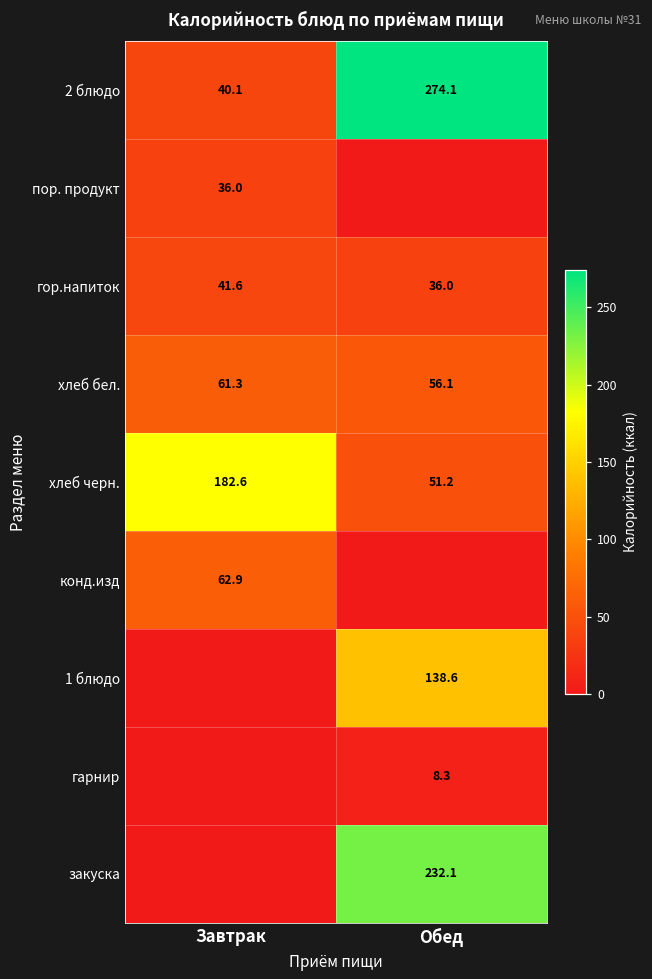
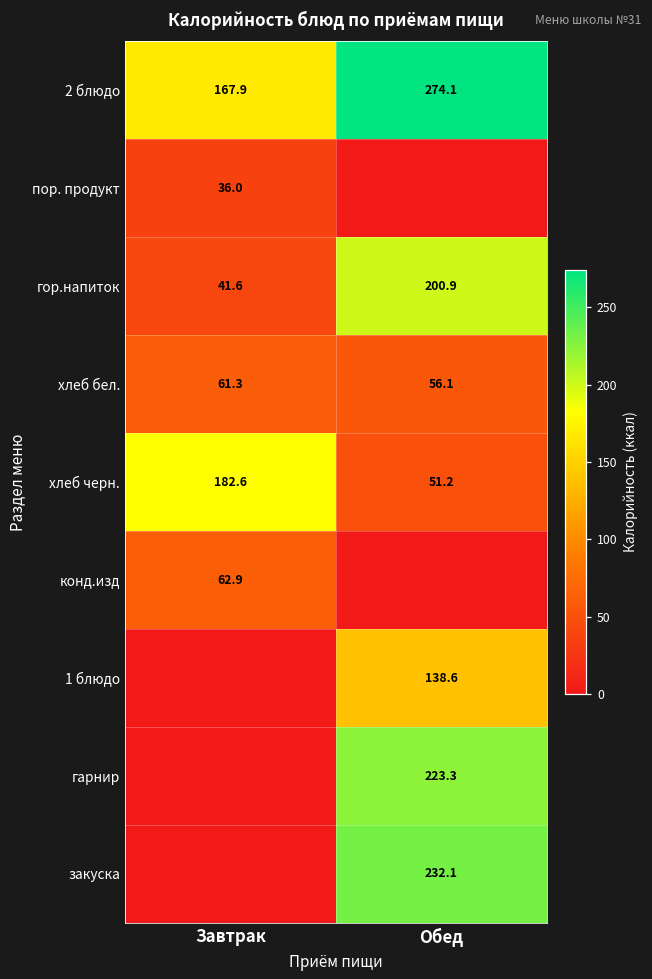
2 блюдо, Завтрак: 40.1 -> 167.9
гор.напиток, Обед: 36.0 -> 200.9
гарнир, Обед: 8.3 -> 223.3
